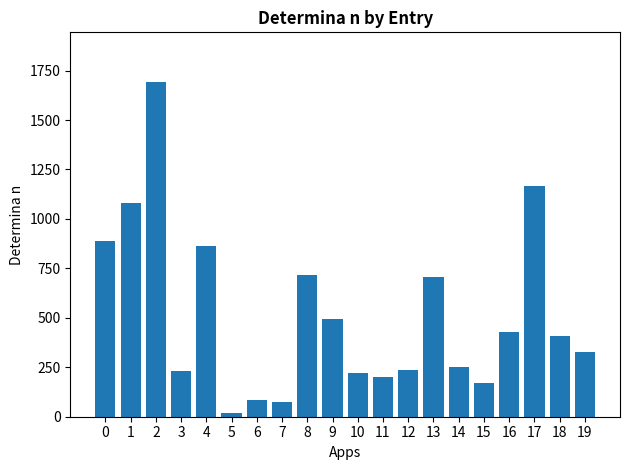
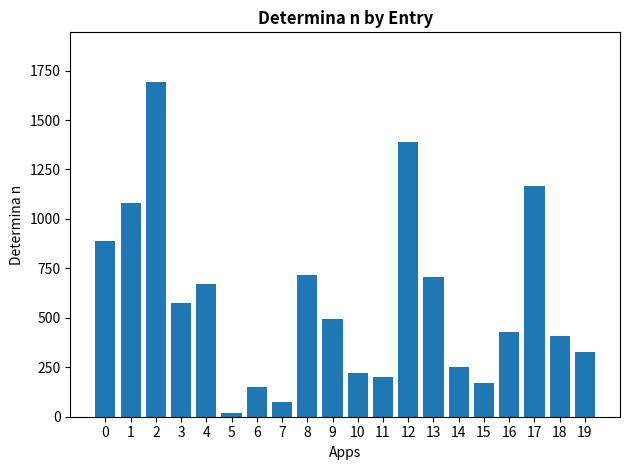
3: 230 -> 580
4: 860 -> 670
6: 90 -> 150
12: 240 -> 1390
